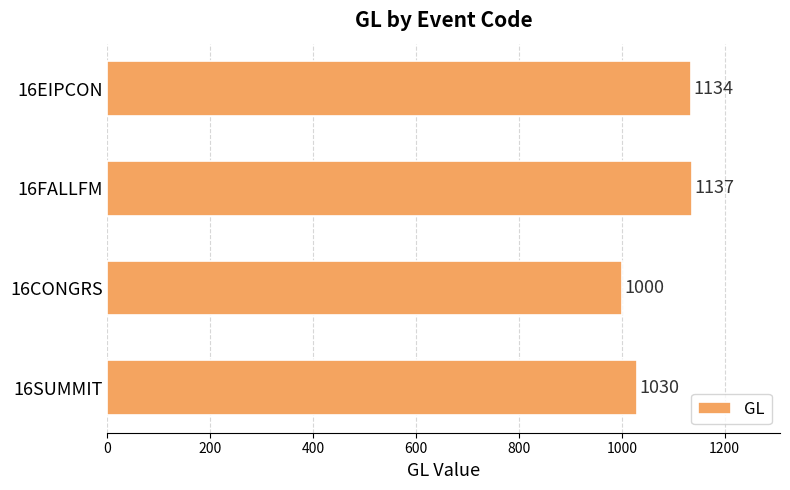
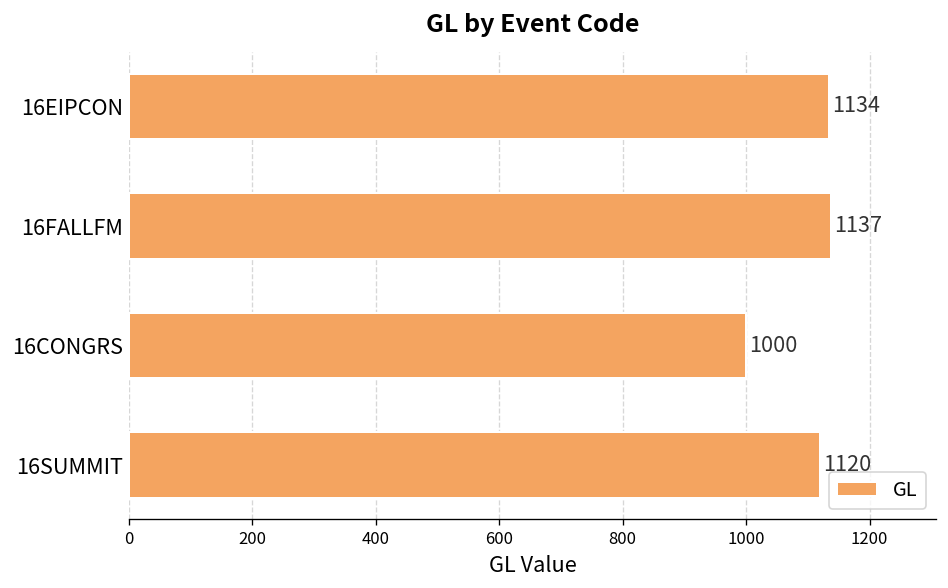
16SUMMIT: 1030 -> 1120
